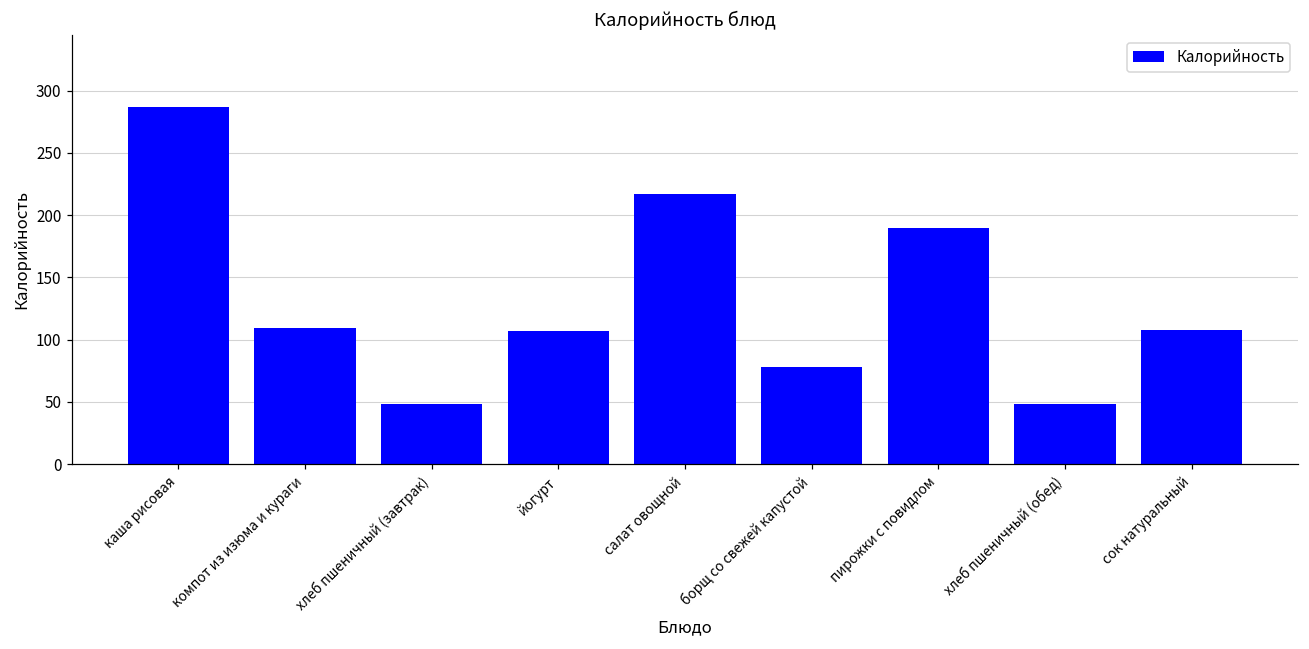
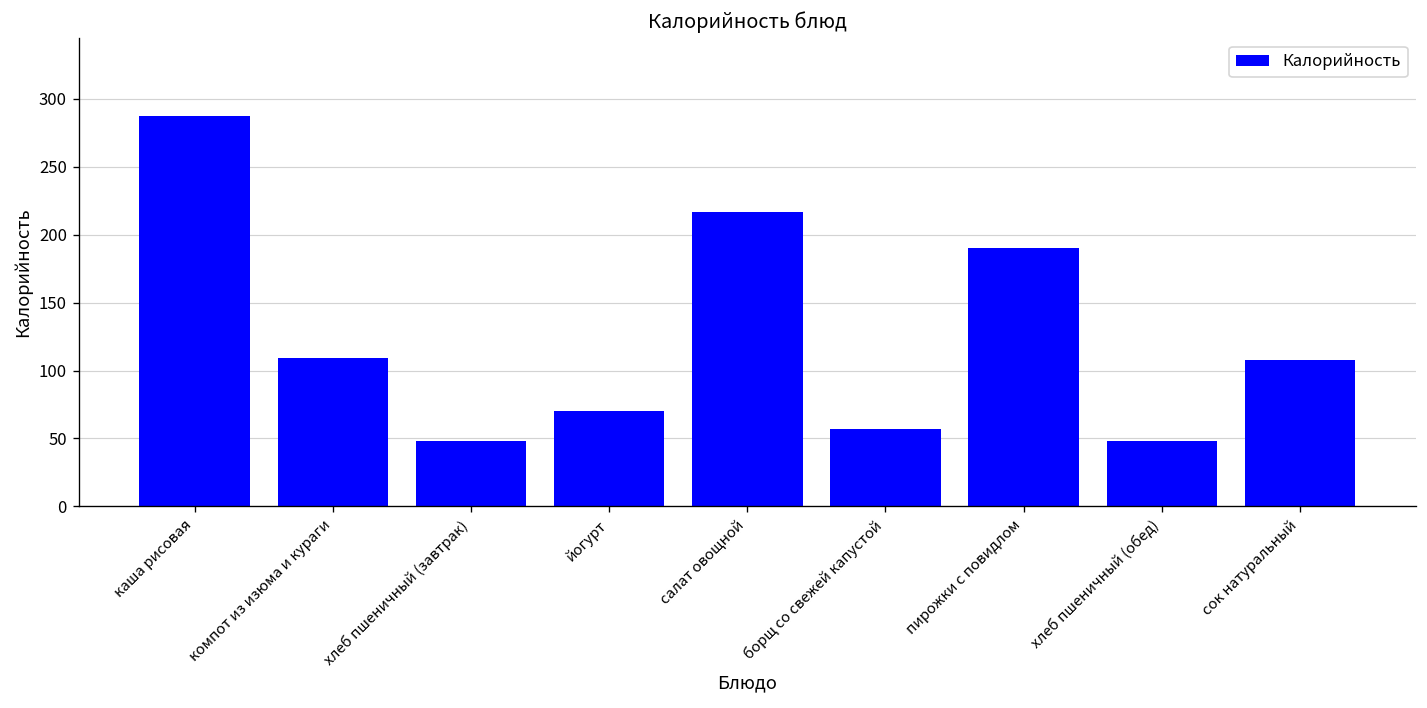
йогурт: 107 -> 70
борщ со свежей капустой: 78 -> 57
